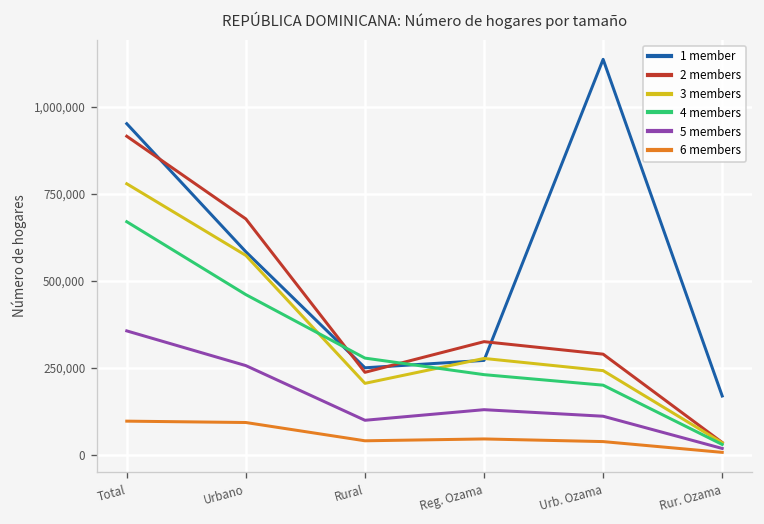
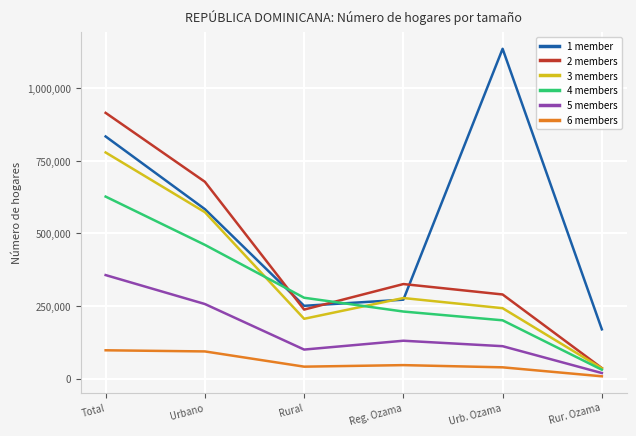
1 member, Total: 950,000 -> 830,000
4 members, Total: 670,000 -> 630,000
